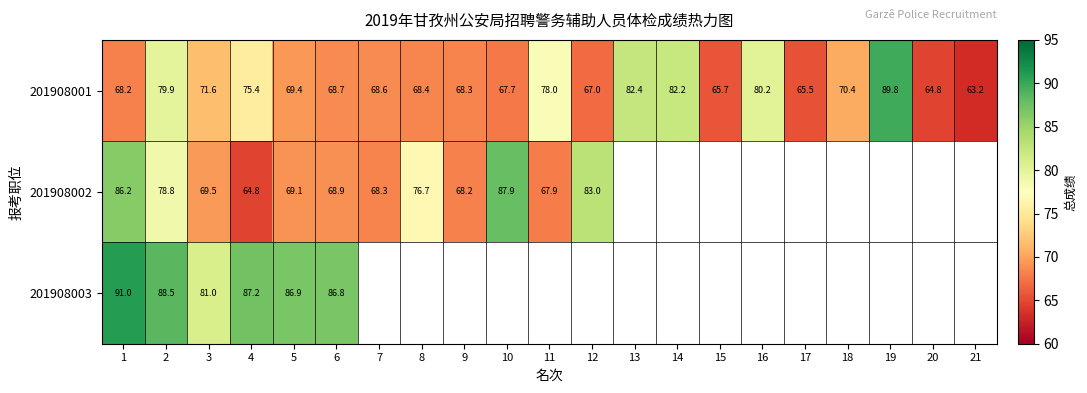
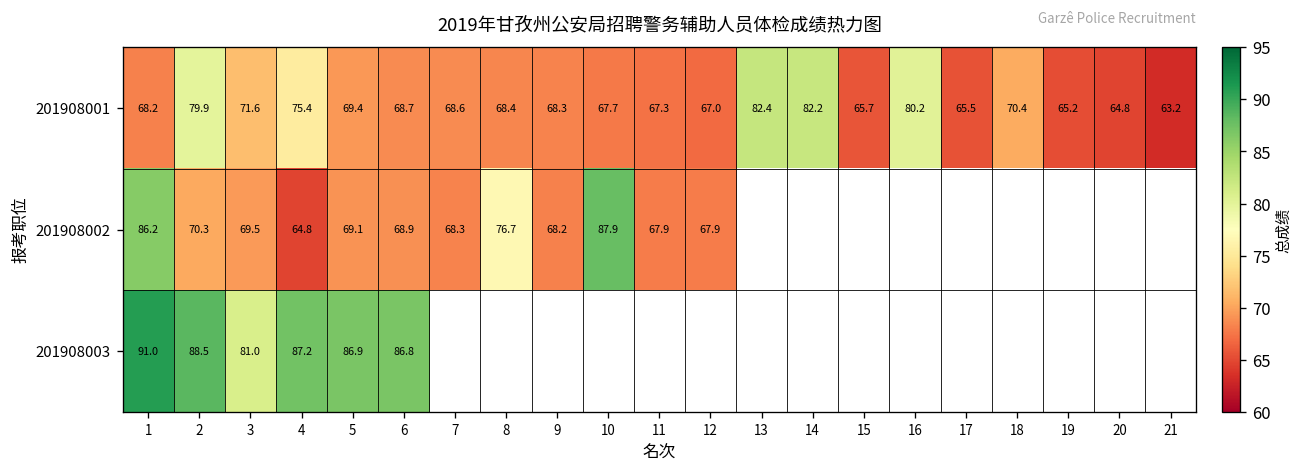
201908001, 11: 78.0 -> 67.3
201908001, 19: 89.8 -> 65.2
201908002, 2: 78.8 -> 70.3
201908002, 12: 83.0 -> 67.9
